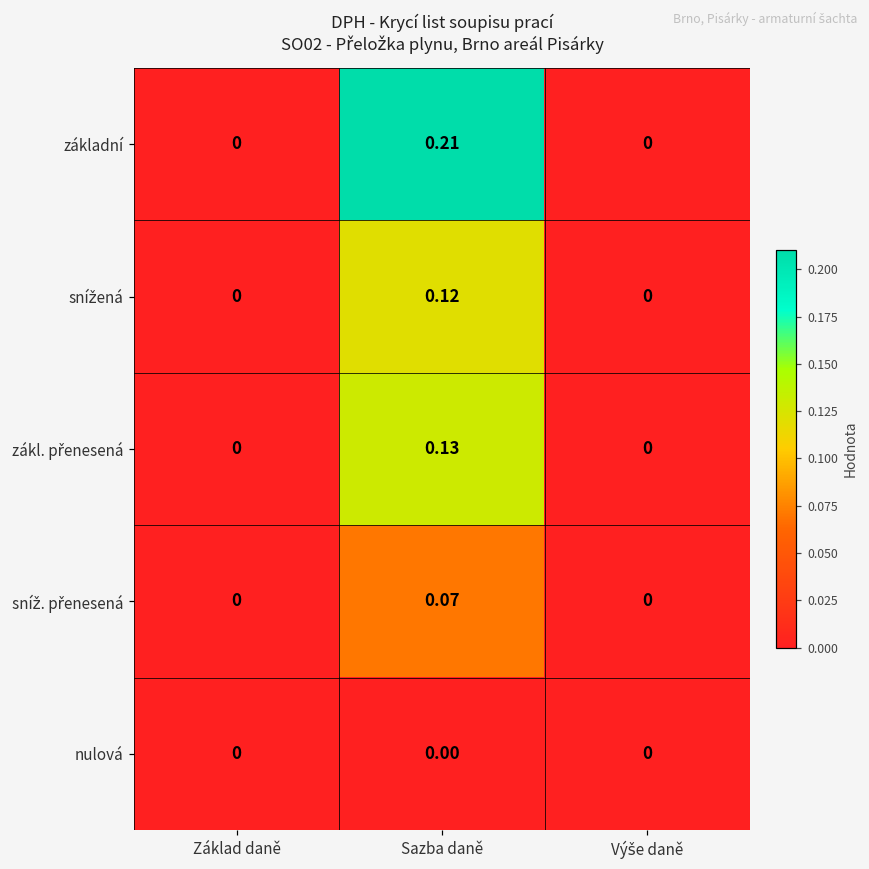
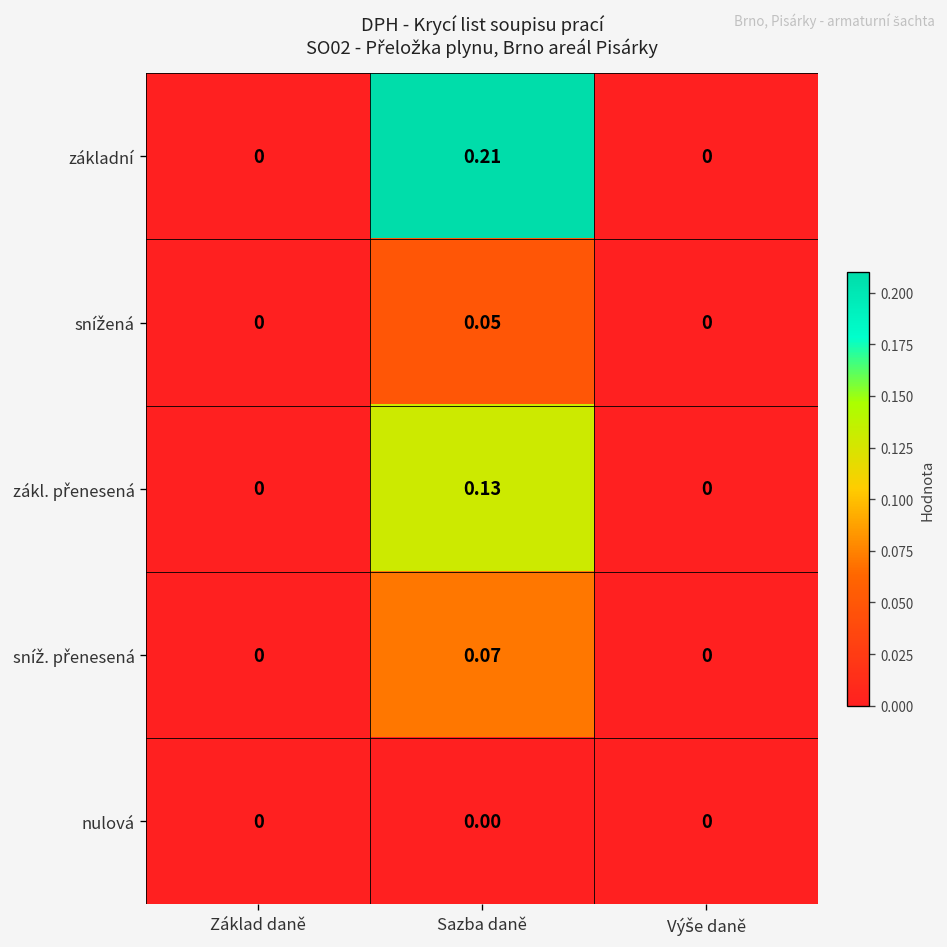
snížená, Sazba daně: 0.12 -> 0.05
